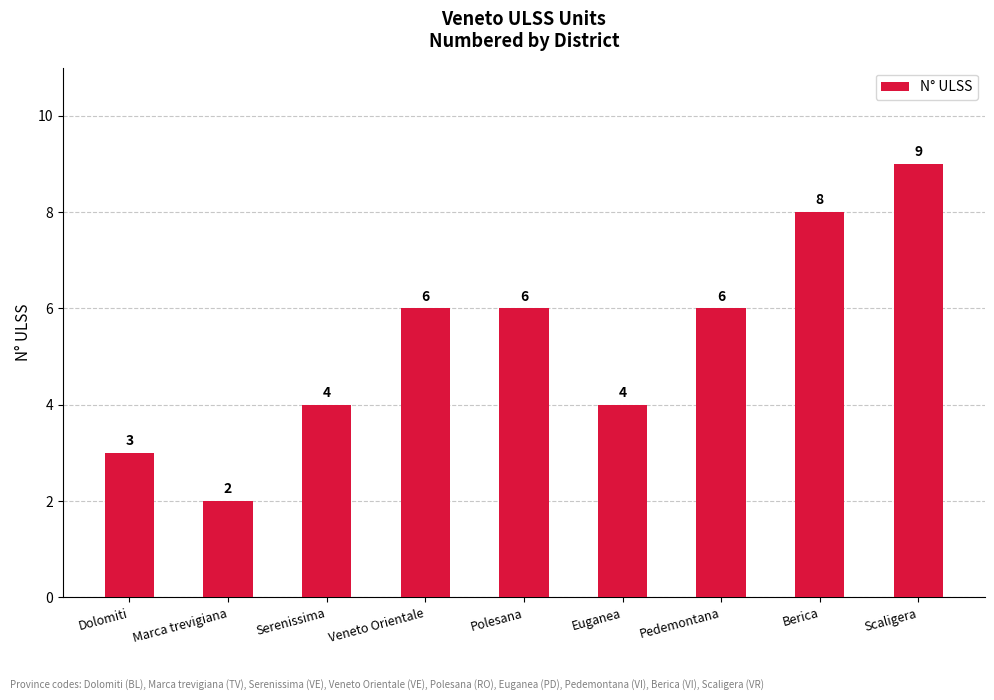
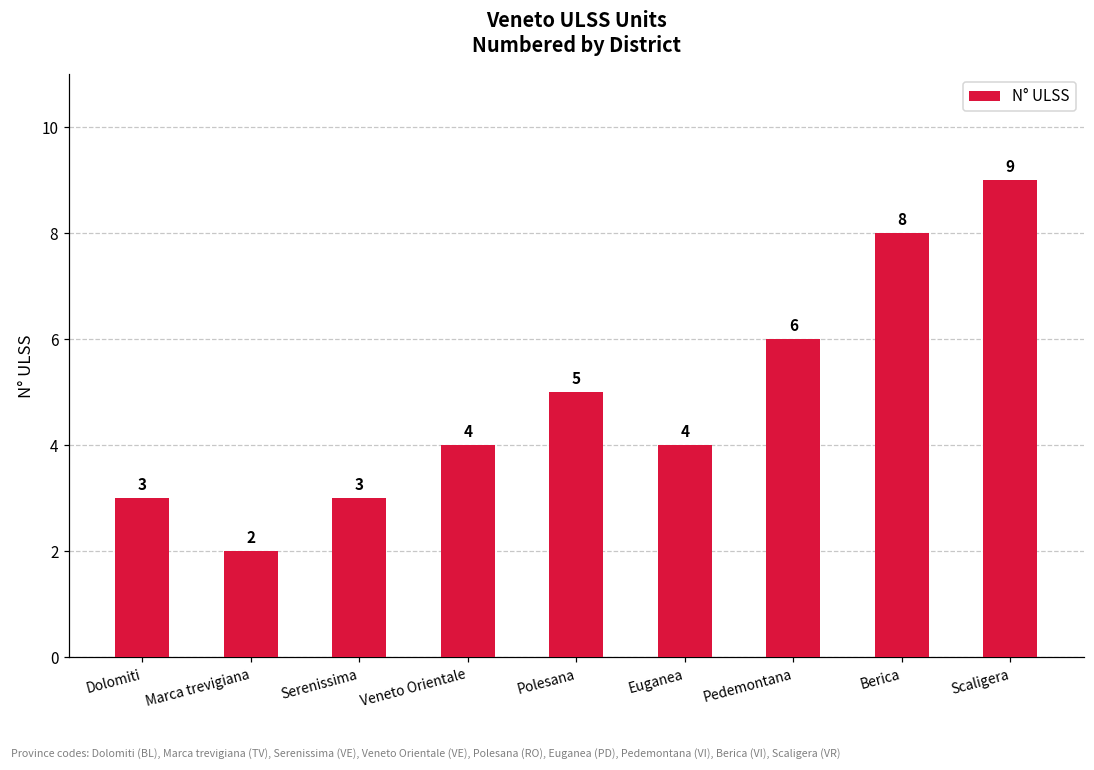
Serenissima: 4 -> 3
Veneto Orientale: 6 -> 4
Polesana: 6 -> 5
